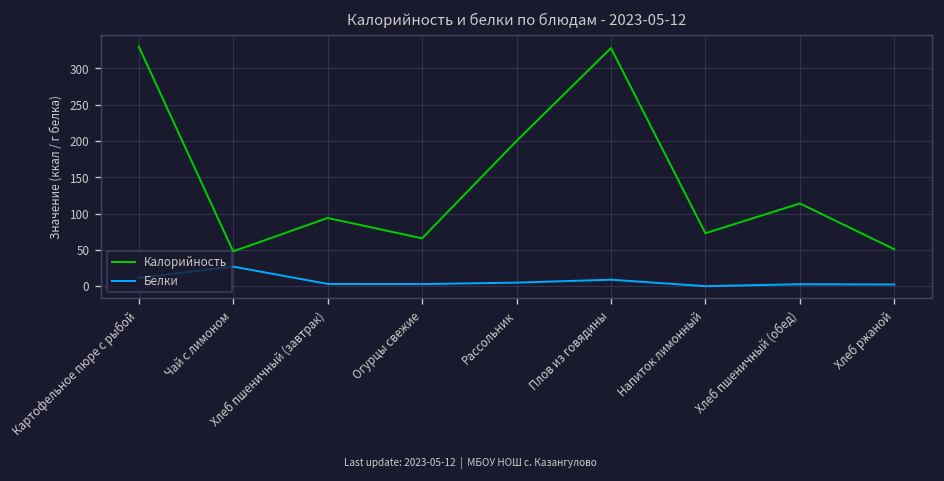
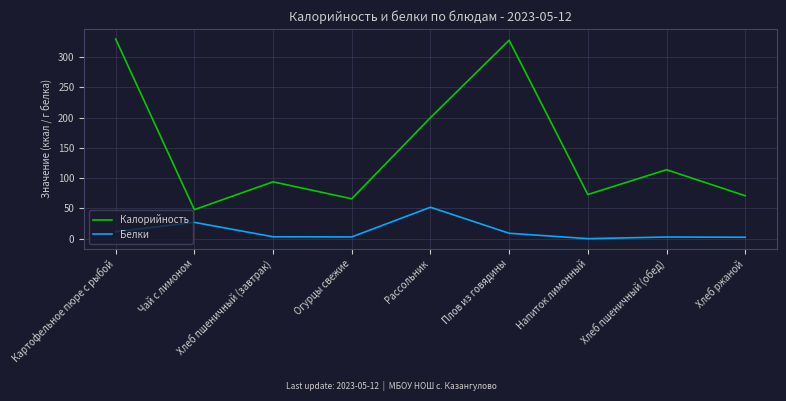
Белки, Рассольник: 10 -> 50
Калорийность, Хлеб ржаной: 50 -> 70
